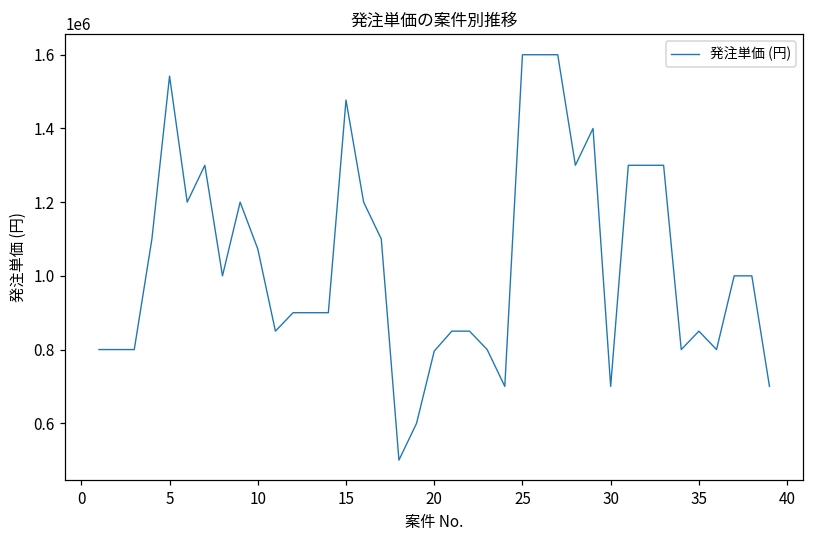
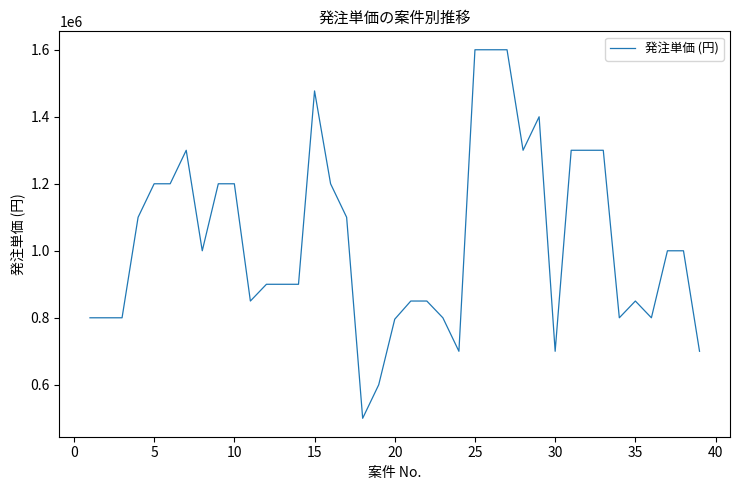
5: 1540000 -> 1200000
10: 1070000 -> 1200000
